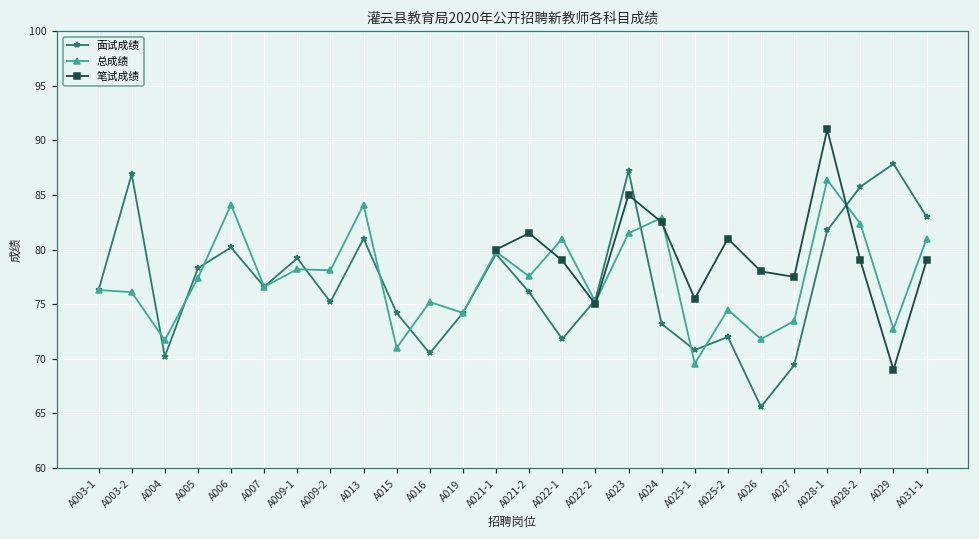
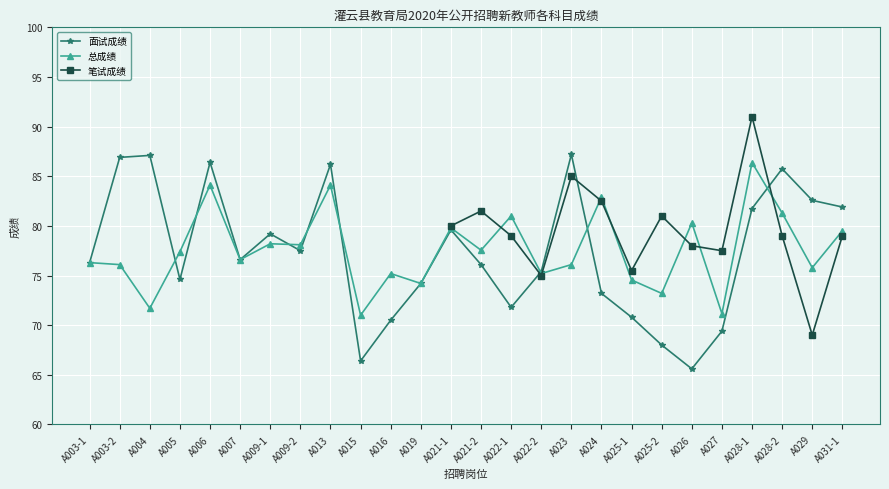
面试成绩, A004: 70 -> 87
面试成绩, A005: 78 -> 75
面试成绩, A006: 80 -> 86
面试成绩, A009-2: 75 -> 78
面试成绩, A013: 81 -> 86
面试成绩, A015: 74 -> 66
总成绩, A023: 82 -> 76
总成绩, A025-1: 70 -> 75
面试成绩, A025-2: 72 -> 68
总成绩, A025-2: 75 -> 73
总成绩, A026: 72 -> 80
总成绩, A027: 73 -> 71
总成绩, A028-2: 82 -> 81
面试成绩, A029: 88 -> 83
总成绩, A029: 73 -> 76
面试成绩, A031-1: 83 -> 82
总成绩, A031-1: 81 -> 80
